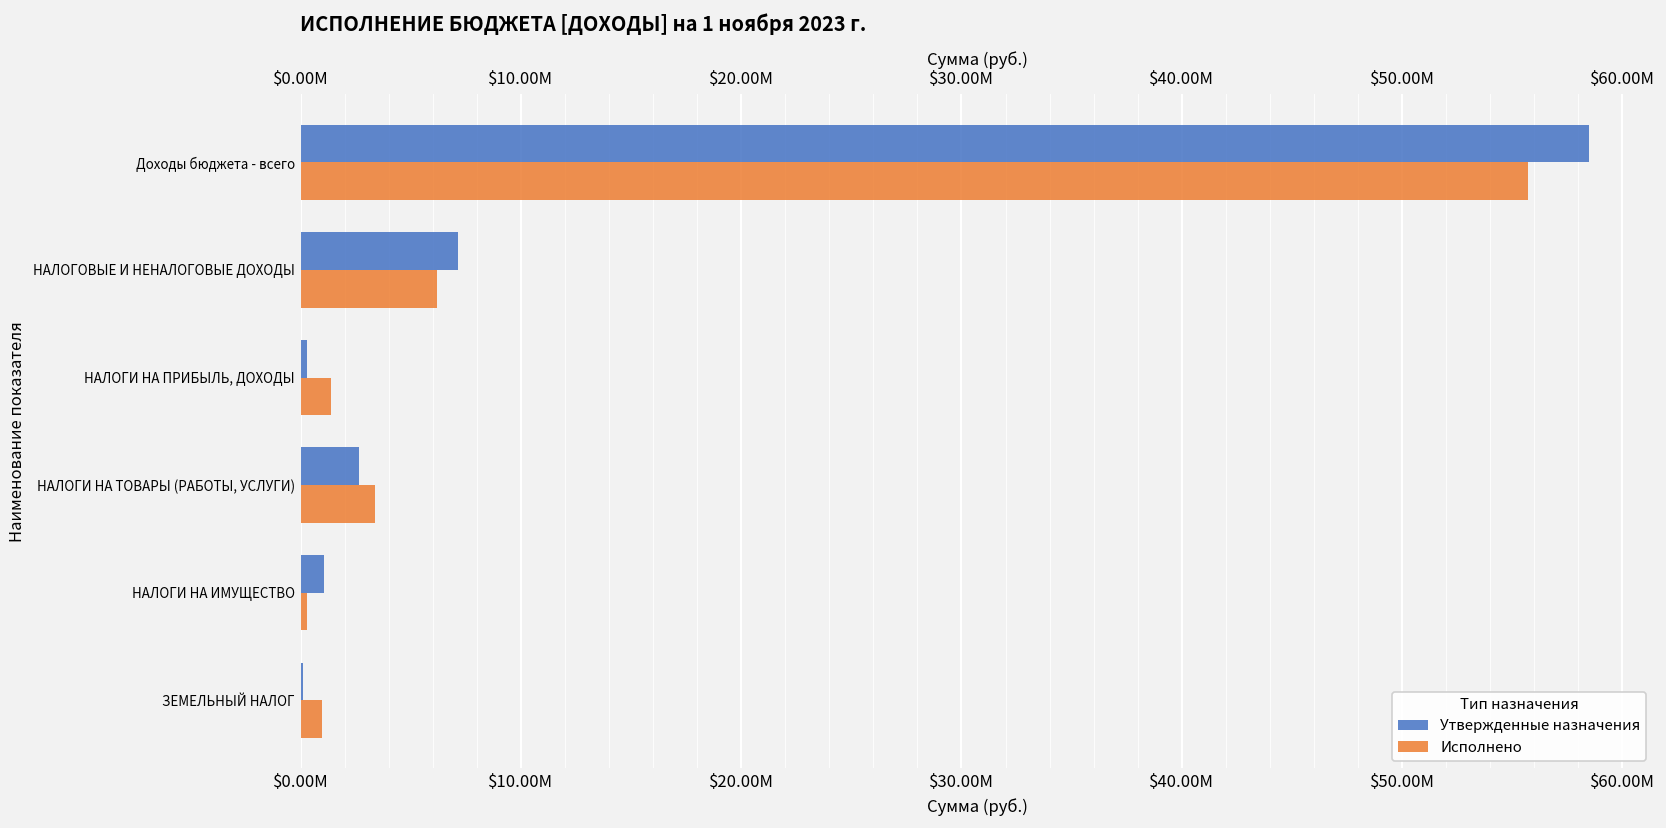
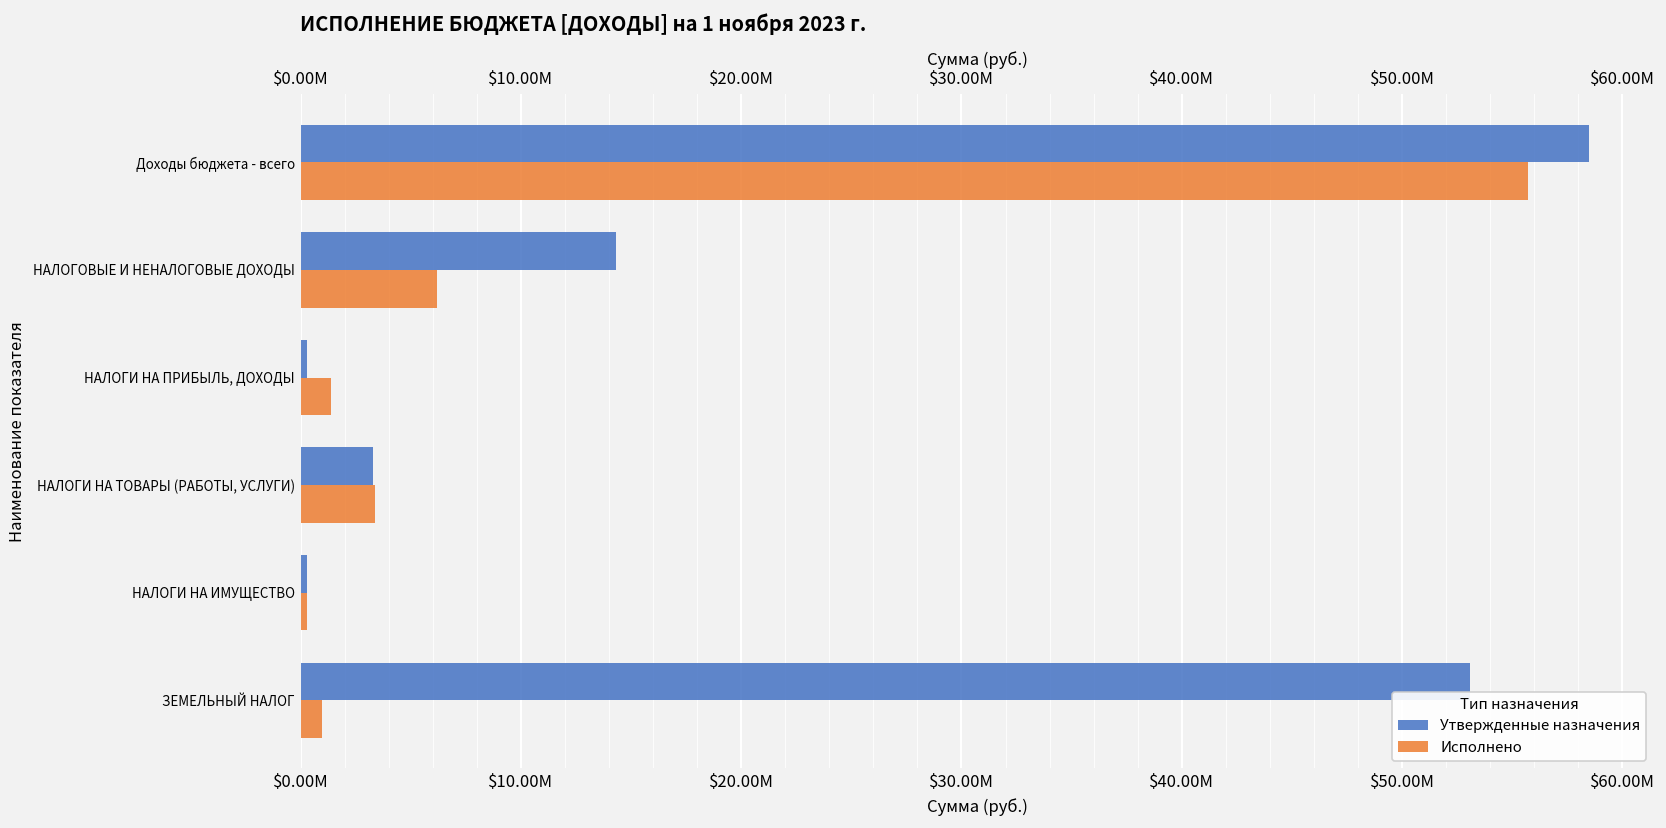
Утвержденные назначения, НАЛОГОВЫЕ И НЕНАЛОГОВЫЕ ДОХОДЫ: $7200000 -> $14300000
Утвержденные назначения, НАЛОГИ НА ТОВАРЫ (РАБОТЫ, УСЛУГИ): $2700000 -> $3300000
Утвержденные назначения, НАЛОГИ НА ИМУЩЕСТВО: $1100000 -> $300000
Утвержденные назначения, ЗЕМЕЛЬНЫЙ НАЛОГ: $100000 -> $53100000
